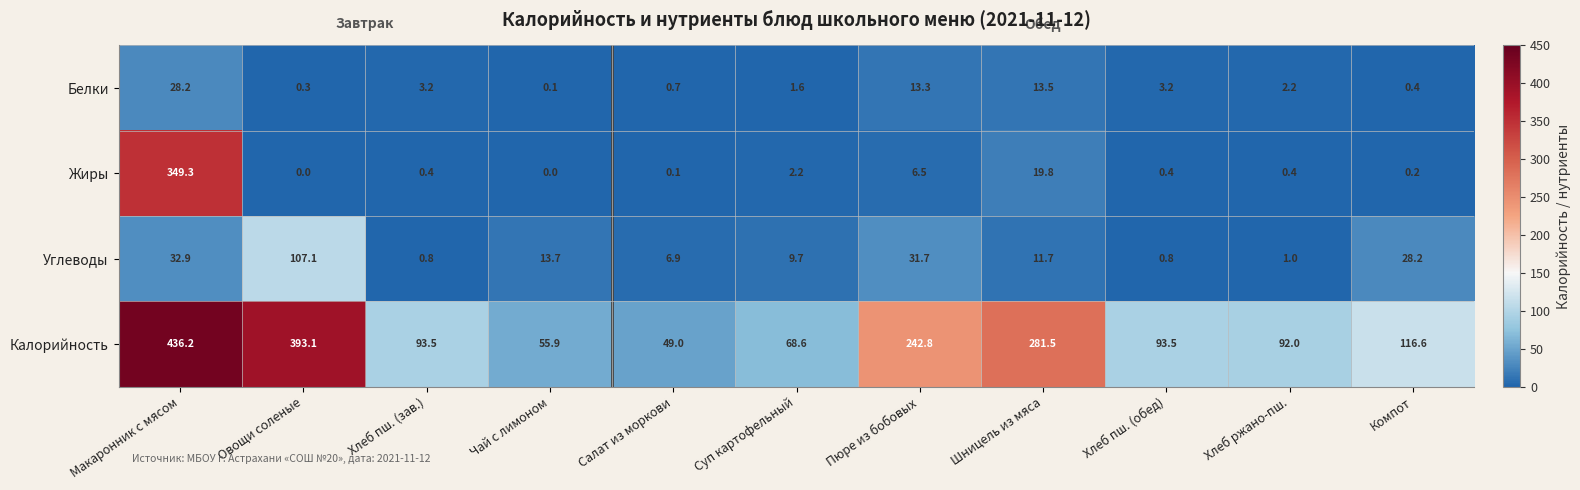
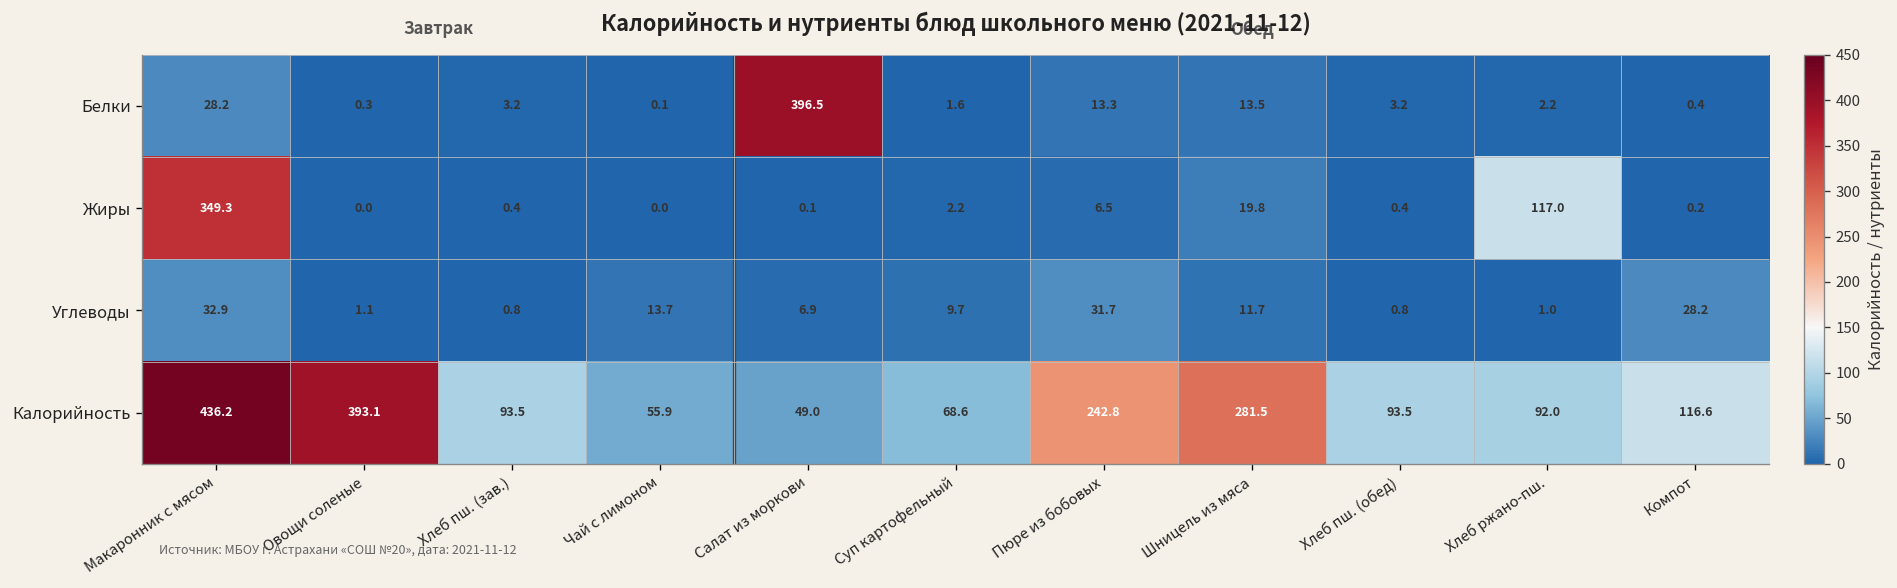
Белки, Салат из моркови: 0.7 -> 396.5
Жиры, Хлеб ржано-пш.: 0.4 -> 117.0
Углеводы, Овощи соленые: 107.1 -> 1.1
